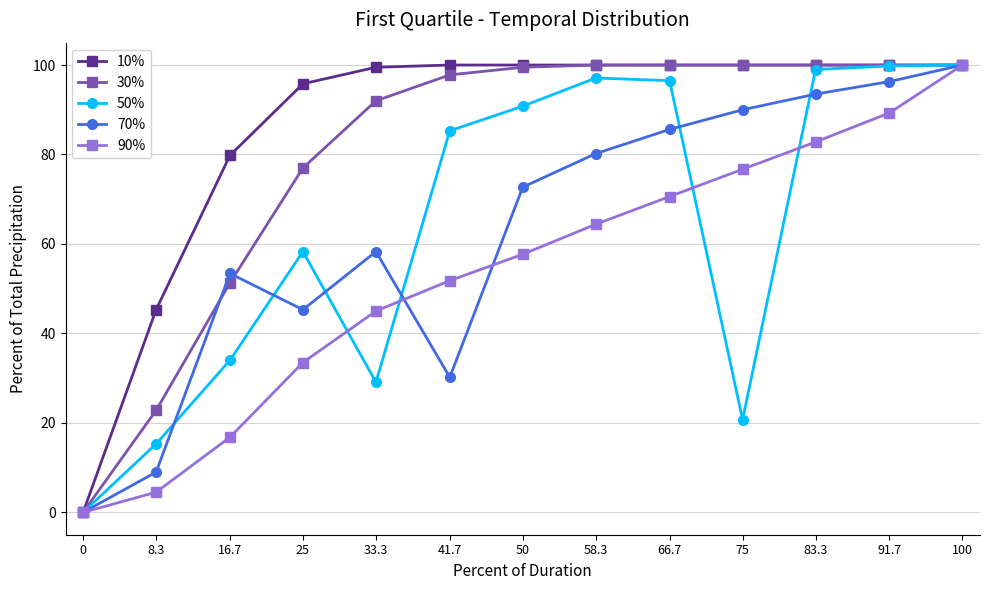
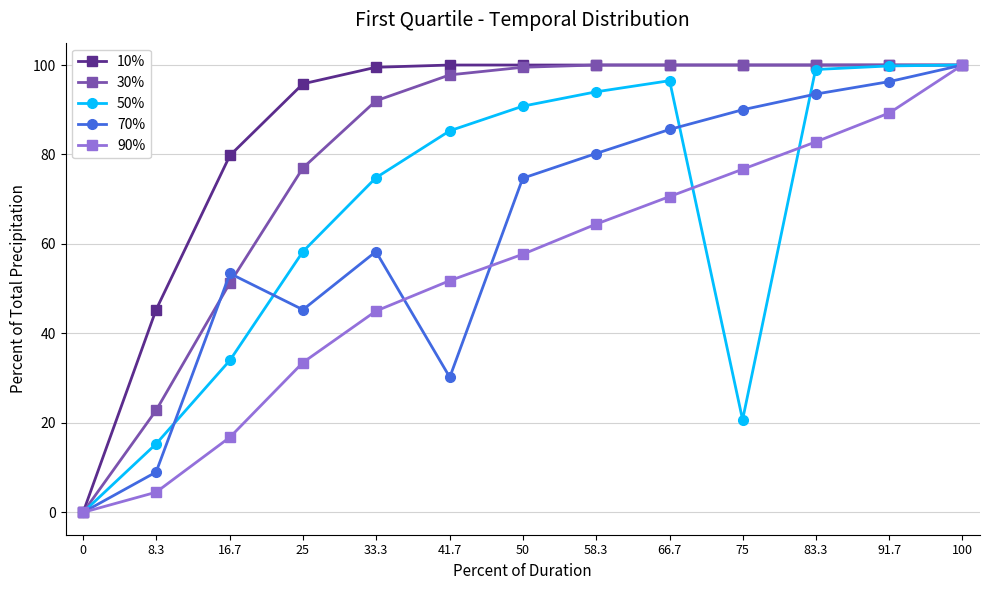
50%, 33.3: 29 -> 75
70%, 50: 73 -> 75
50%, 58.3: 97 -> 94
